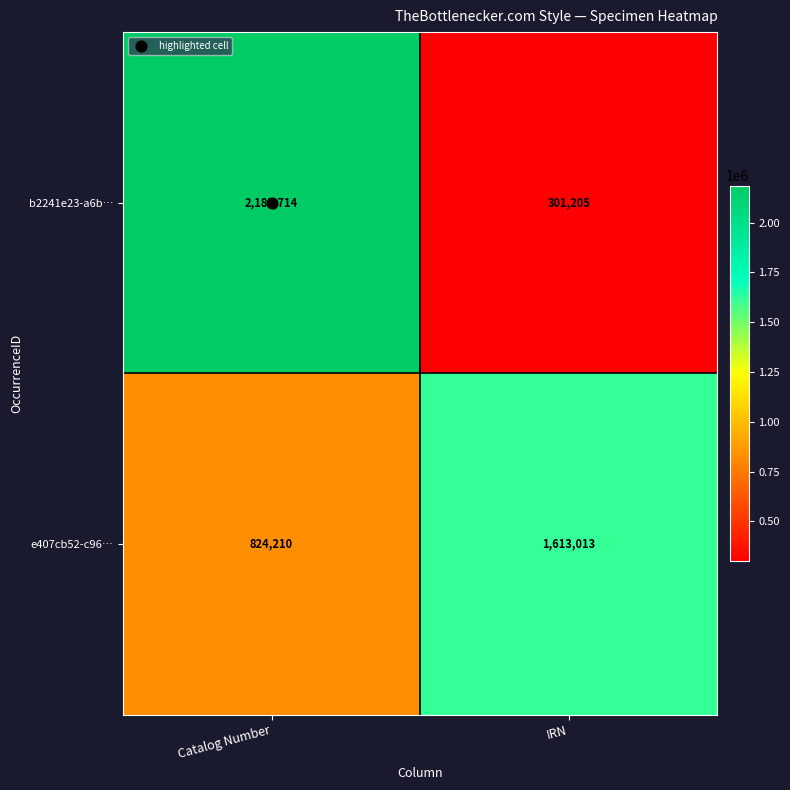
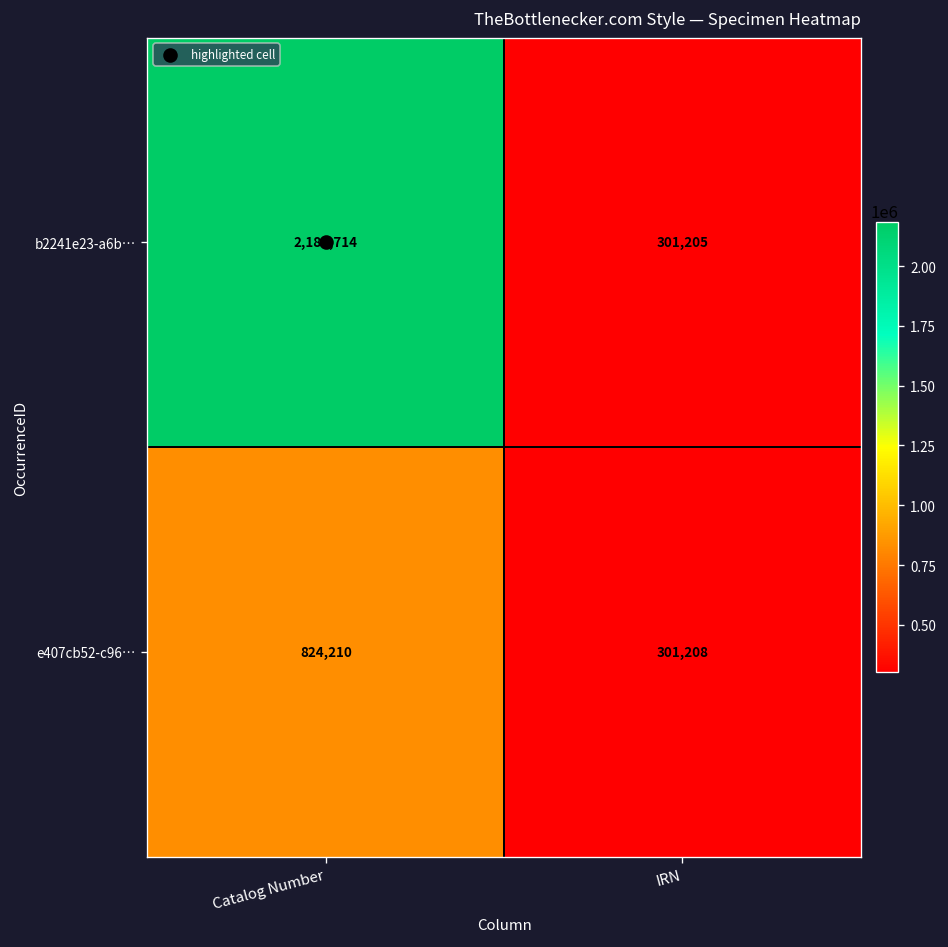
e407cb52-c96…, IRN: 1,613,013 -> 301,208
